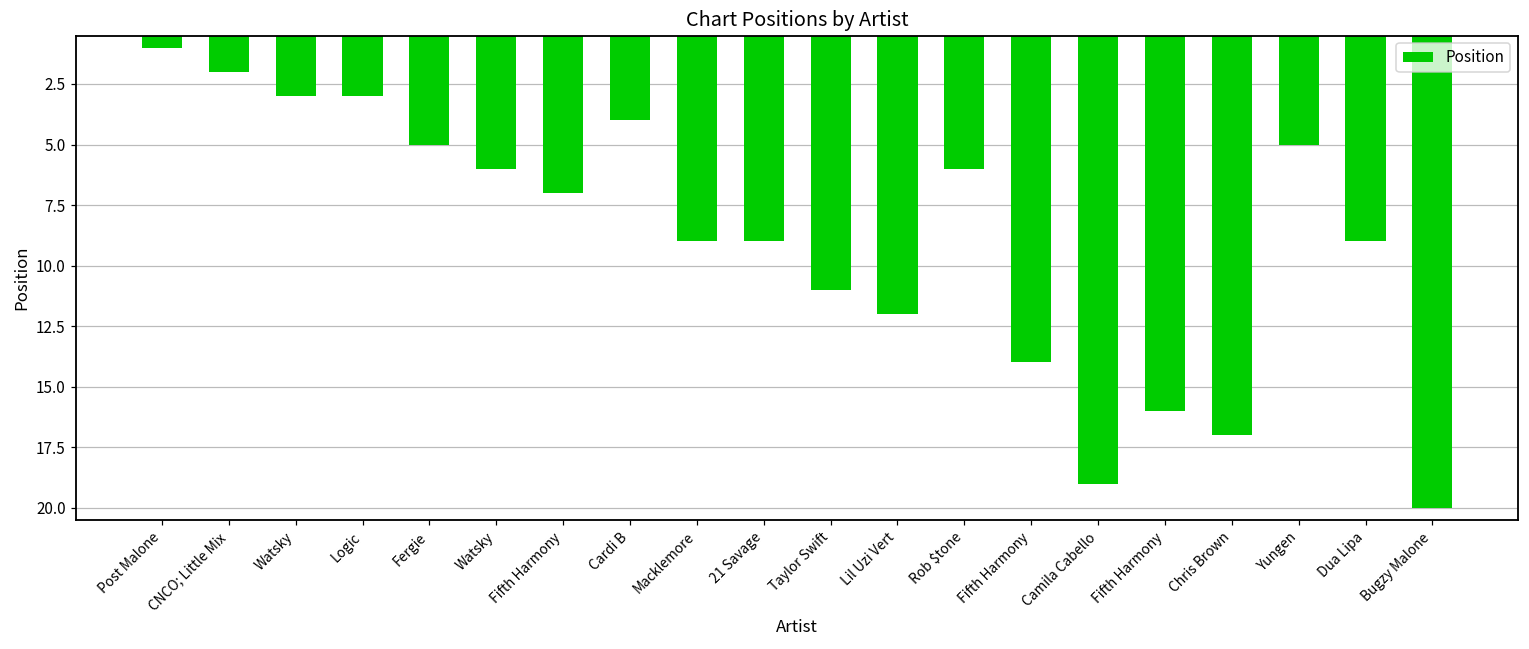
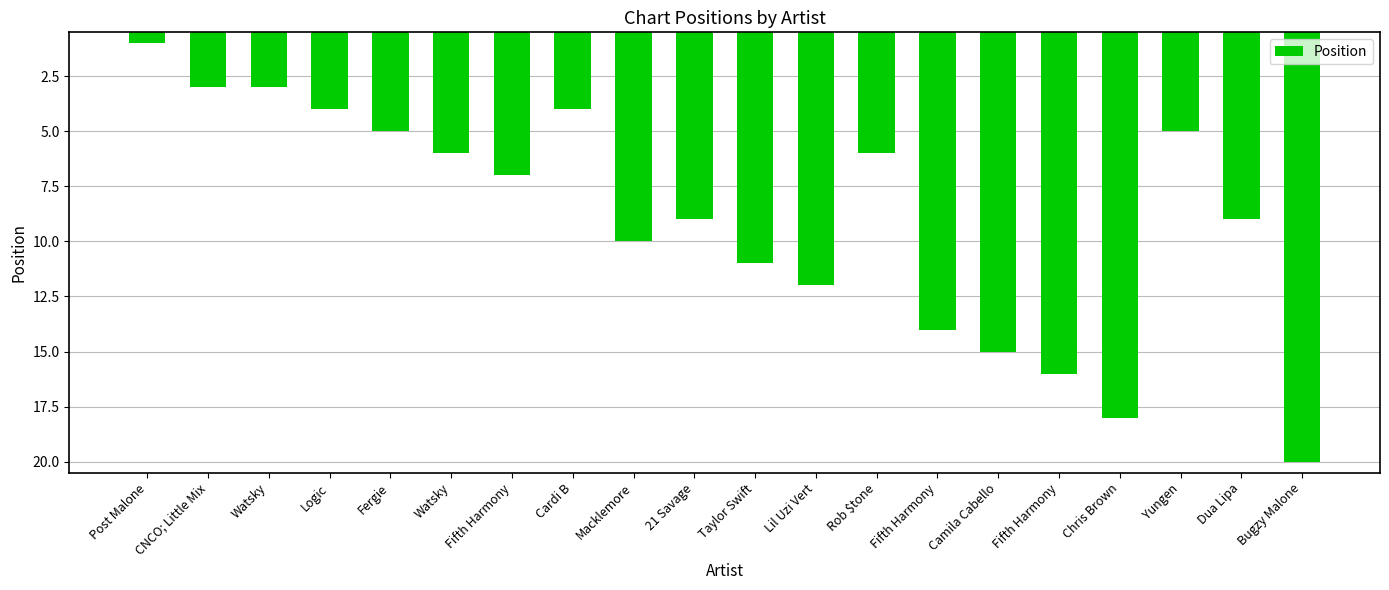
CNCO; Little Mix: 2 -> 3
Logic: 3 -> 4
Macklemore: 9 -> 10
Camila Cabello: 19 -> 15
Chris Brown: 17 -> 18
